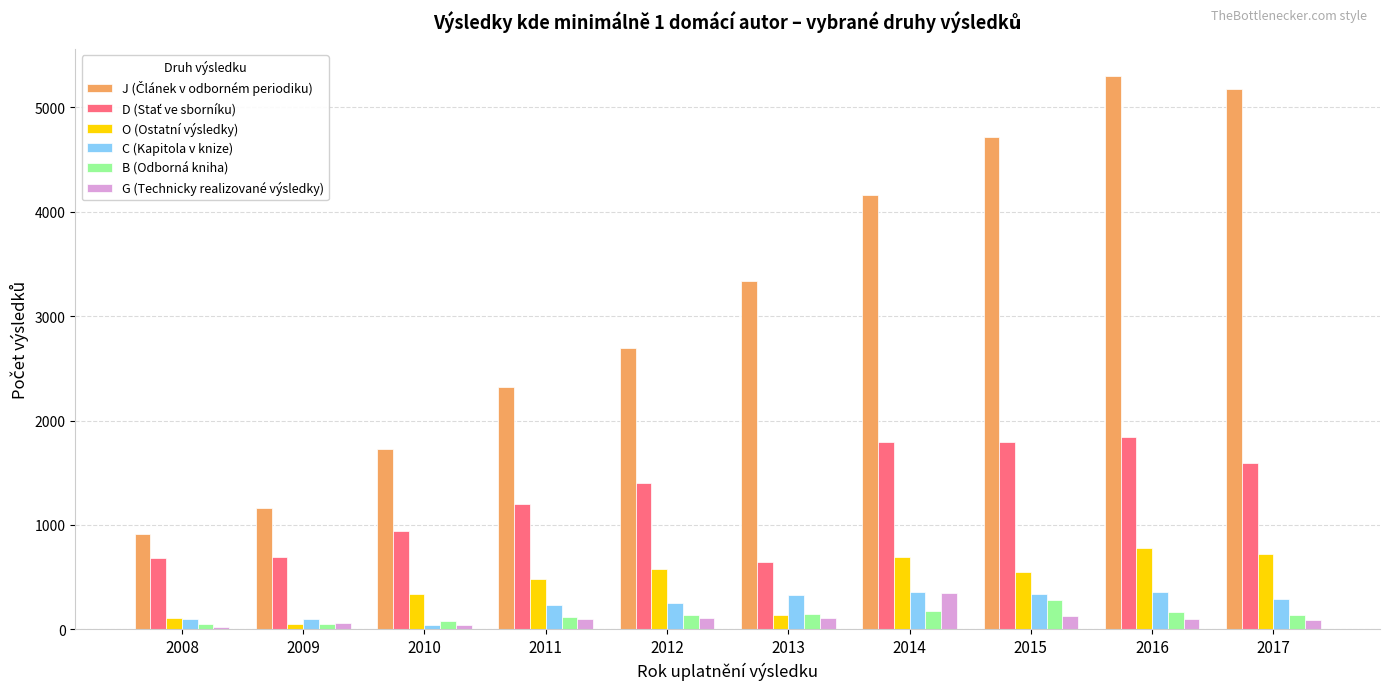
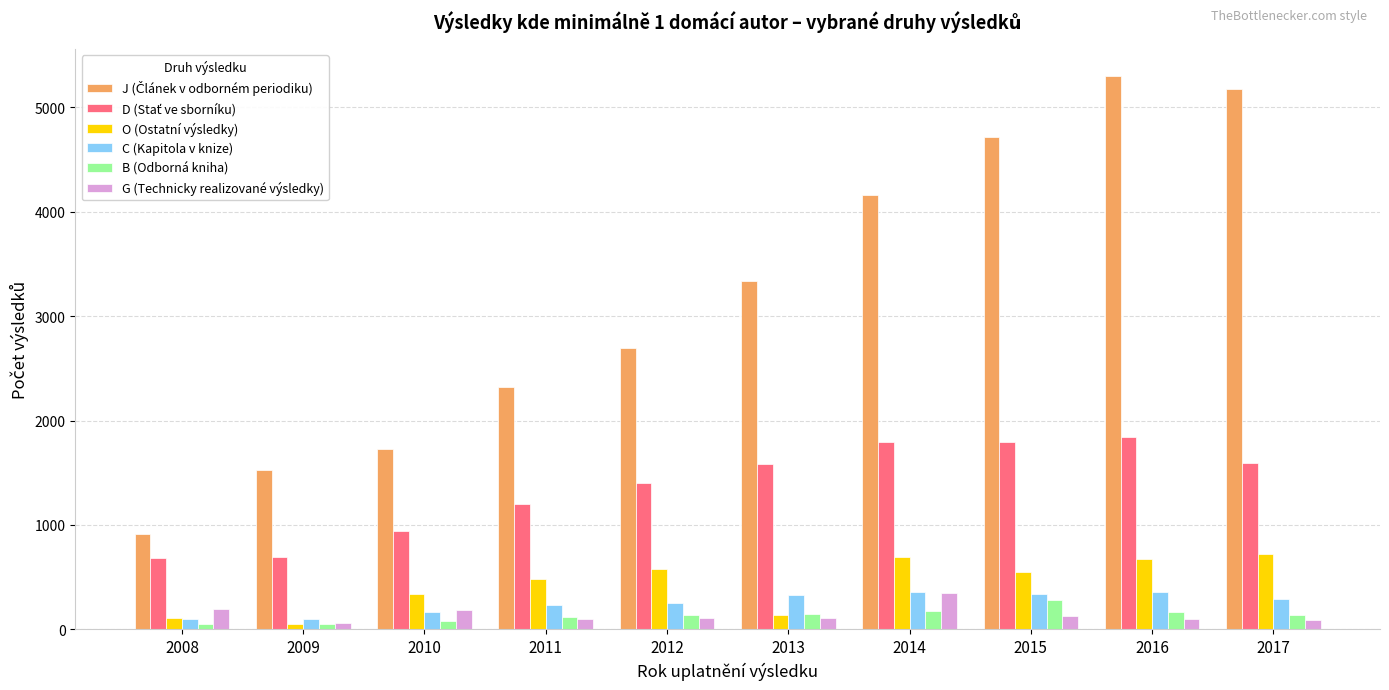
G (Technicky realizované výsledky), 2008: 30 -> 200
J (Článek v odborném periodiku), 2009: 1160 -> 1520
C (Kapitola v knize), 2010: 50 -> 170
G (Technicky realizované výsledky), 2010: 50 -> 190
D (Stať ve sborníku), 2013: 650 -> 1580
O (Ostatní výsledky), 2016: 780 -> 680
